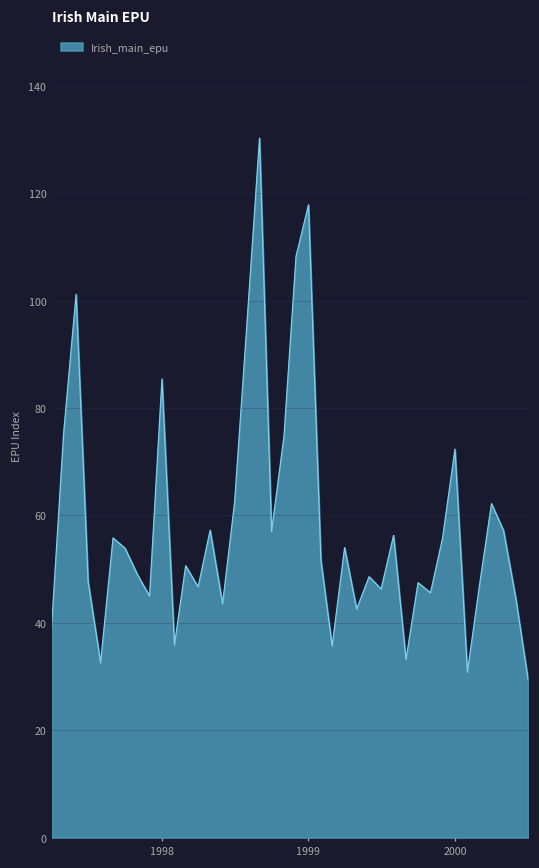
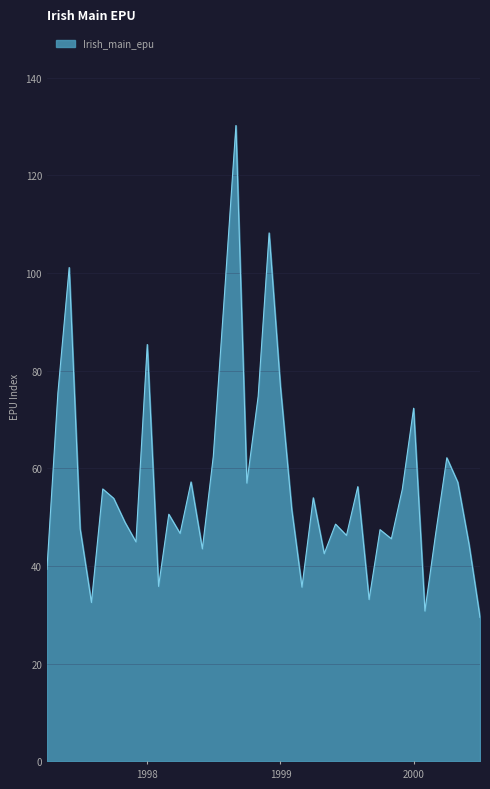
1999: 118 -> 77
